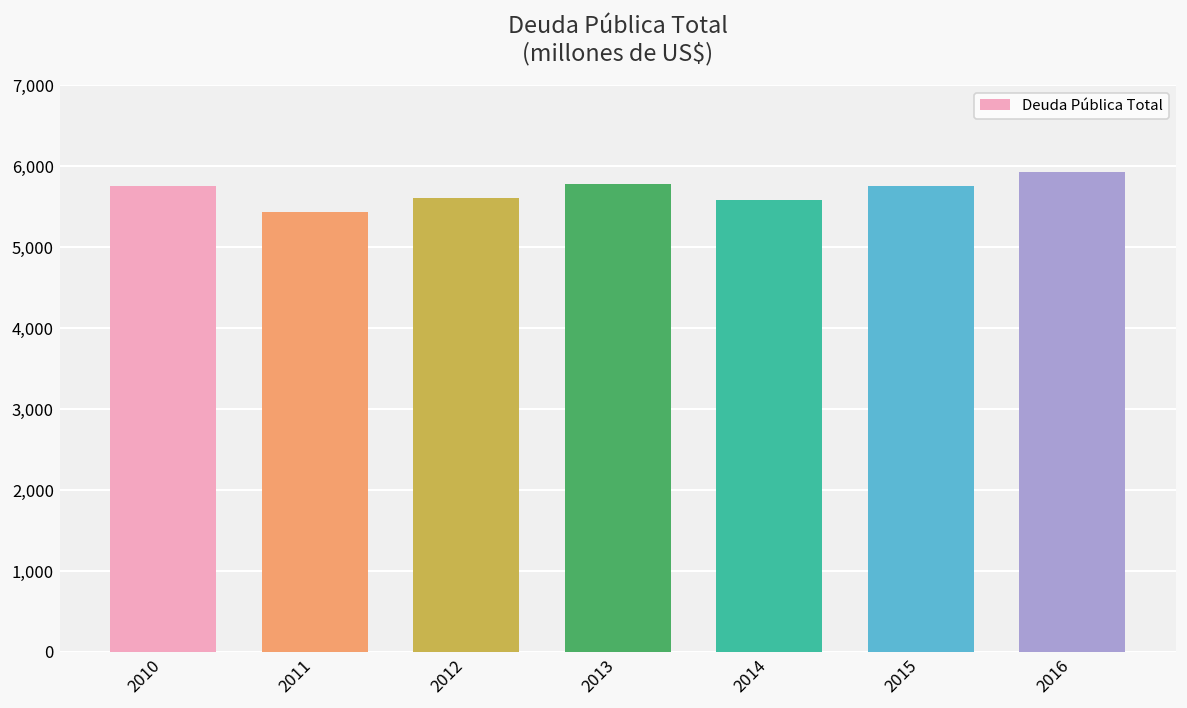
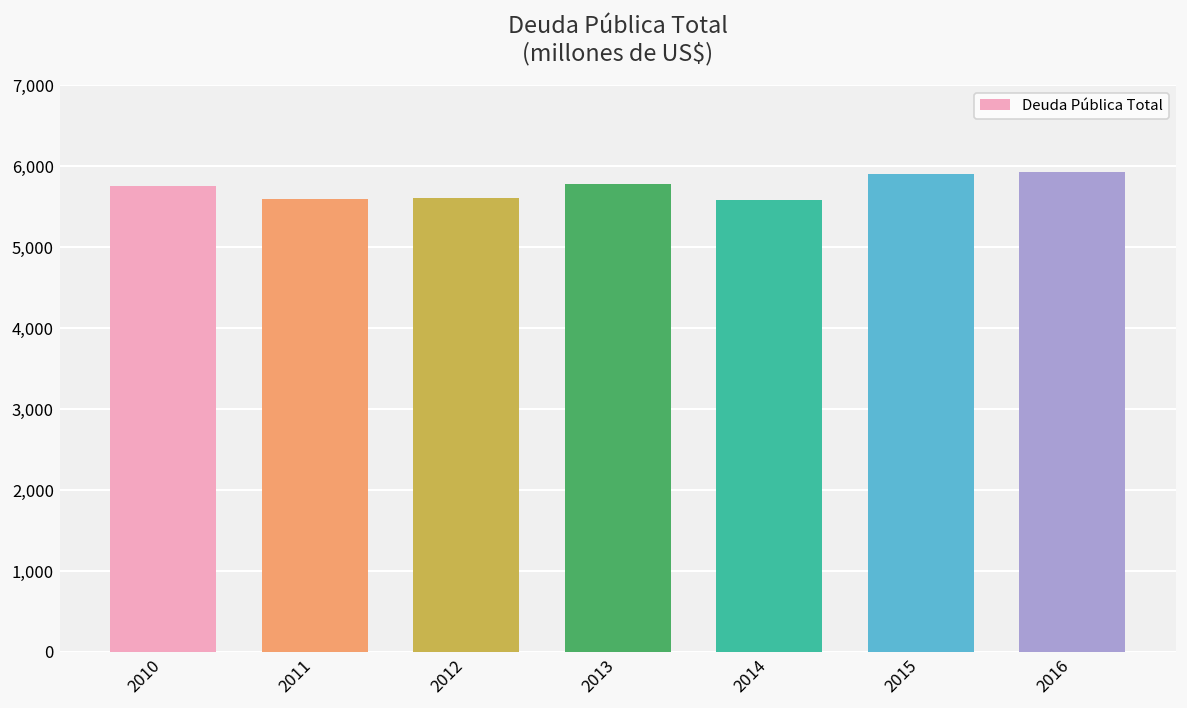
2011: 5,400 -> 5,600
2015: 5,800 -> 5,900
